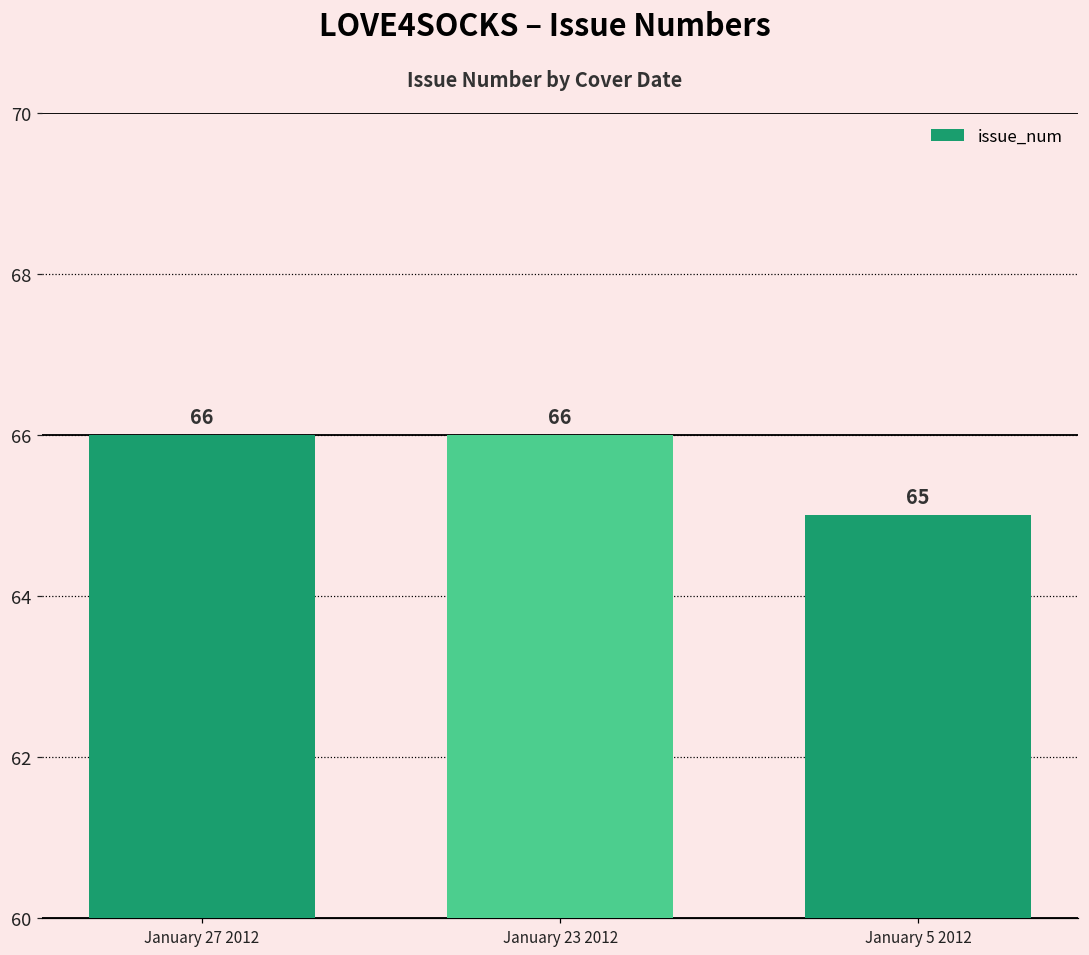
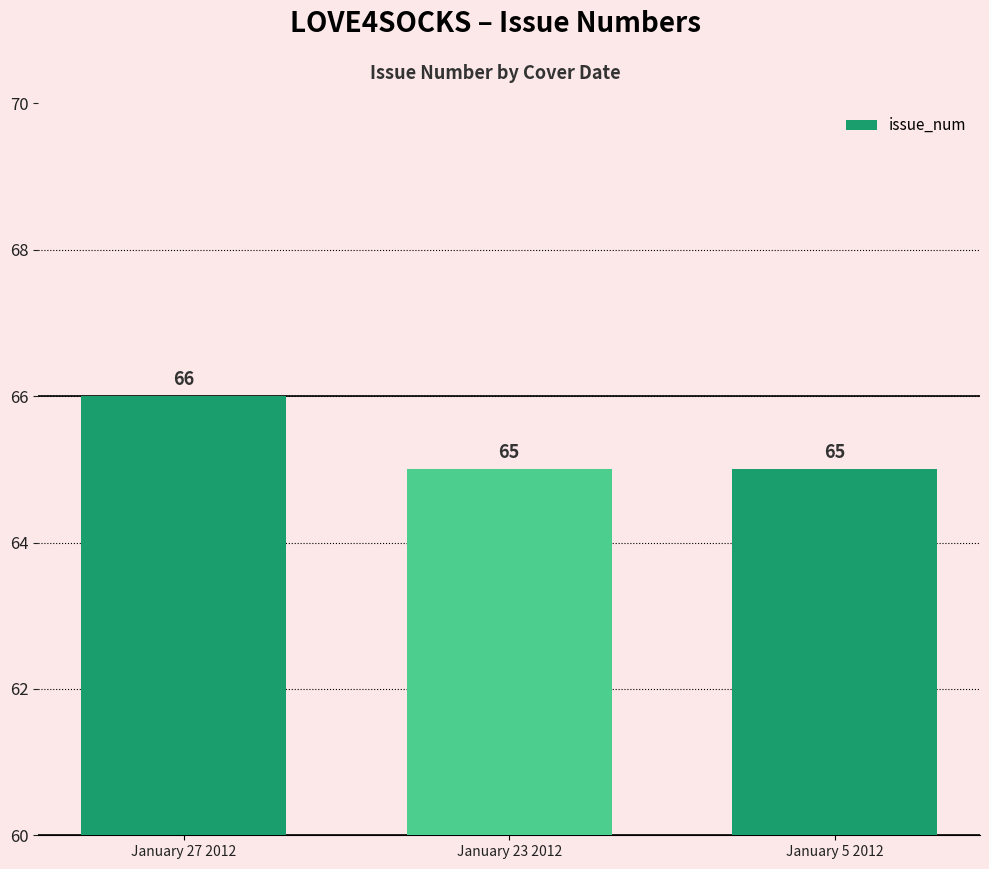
January 23 2012: 66 -> 65
